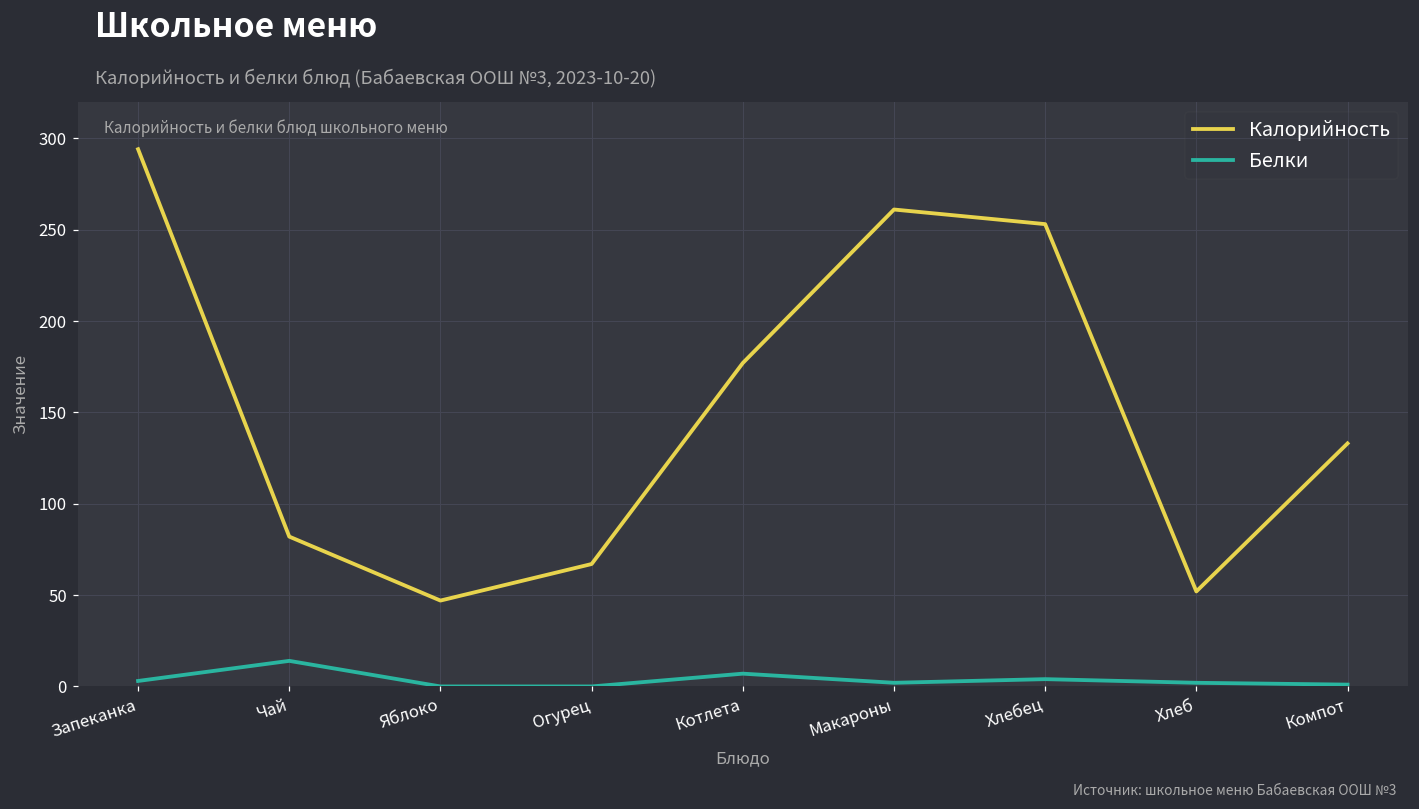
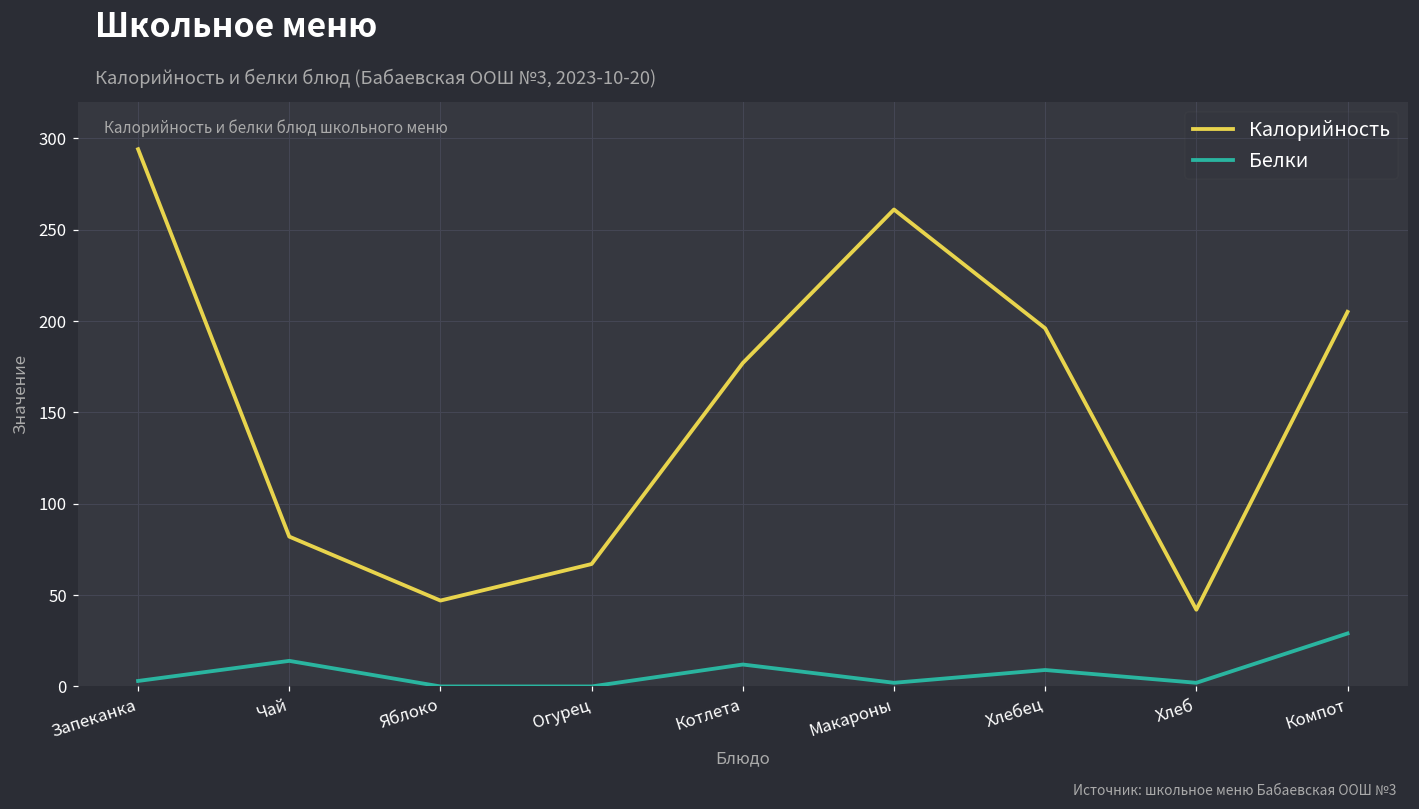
Белки, Котлета: 7 -> 12
Калорийность, Хлебец: 253 -> 196
Белки, Хлебец: 4 -> 9
Калорийность, Хлеб: 52 -> 42
Калорийность, Компот: 133 -> 205
Белки, Компот: 1 -> 29
